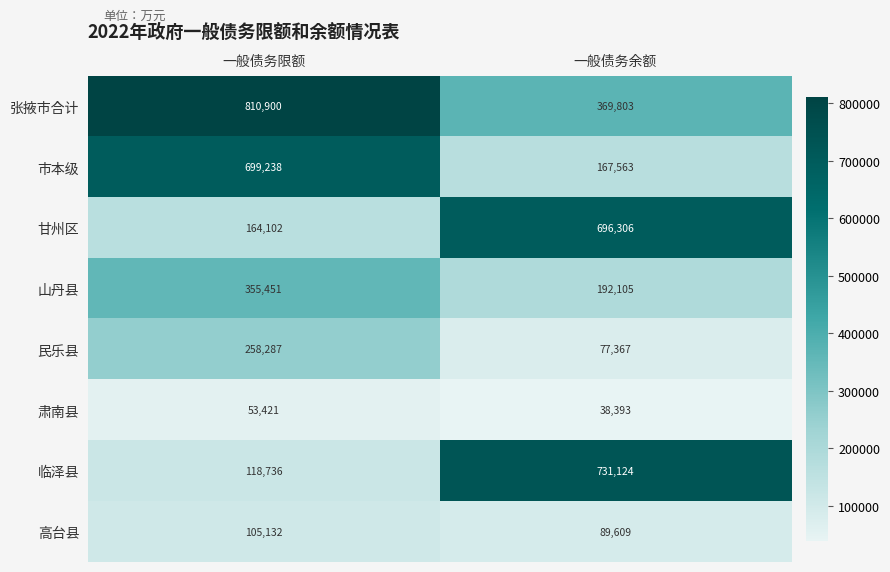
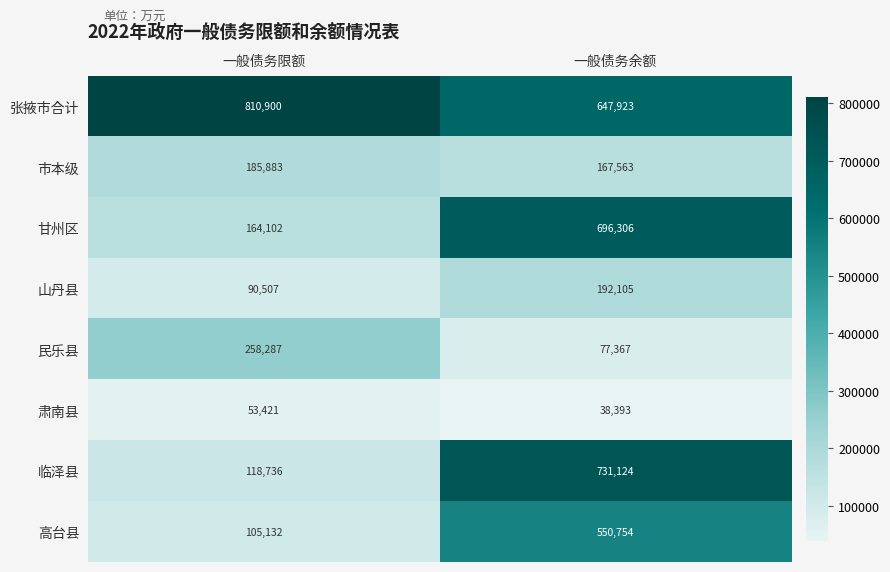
张掖市合计, 一般债务余额: 369,803 -> 647,923
市本级, 一般债务限额: 699,238 -> 185,883
山丹县, 一般债务限额: 355,451 -> 90,507
高台县, 一般债务余额: 89,609 -> 550,754
